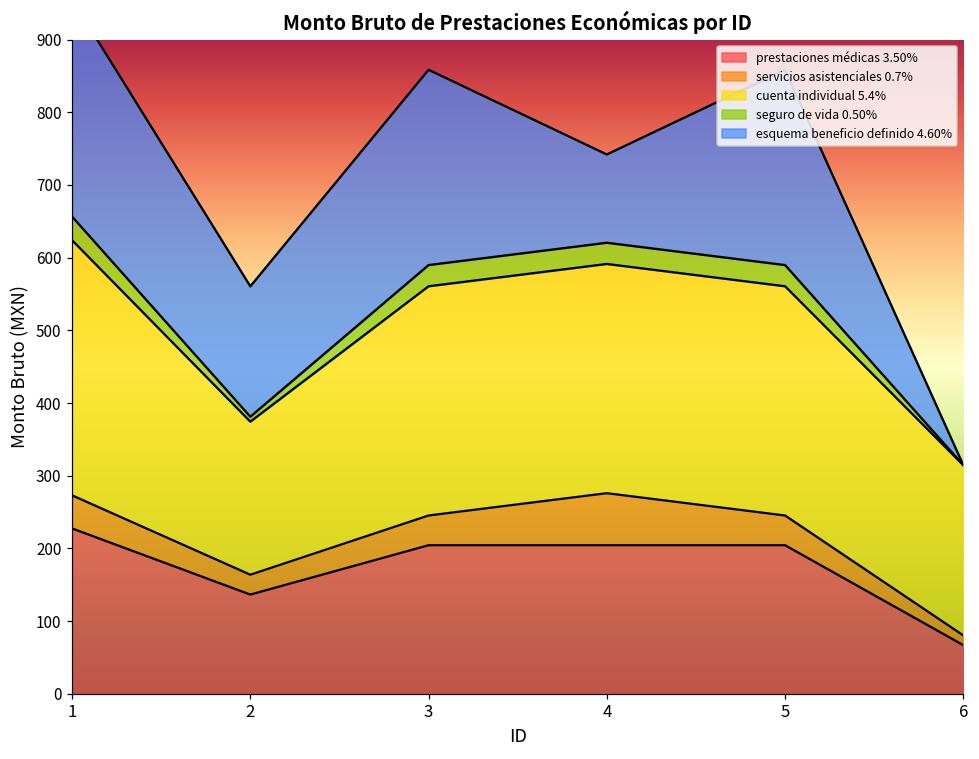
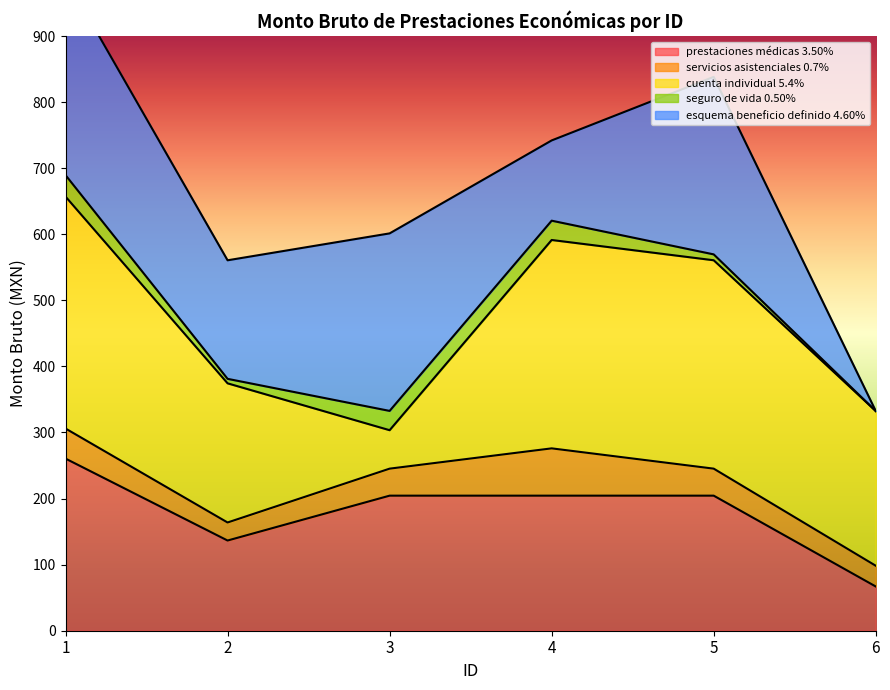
prestaciones médicas 3.50%, 1: 230 -> 260
cuenta individual 5.4%, 3: 320 -> 60
seguro de vida 0.50%, 5: 30 -> 10
servicios asistenciales 0.7%, 6: 10 -> 30
